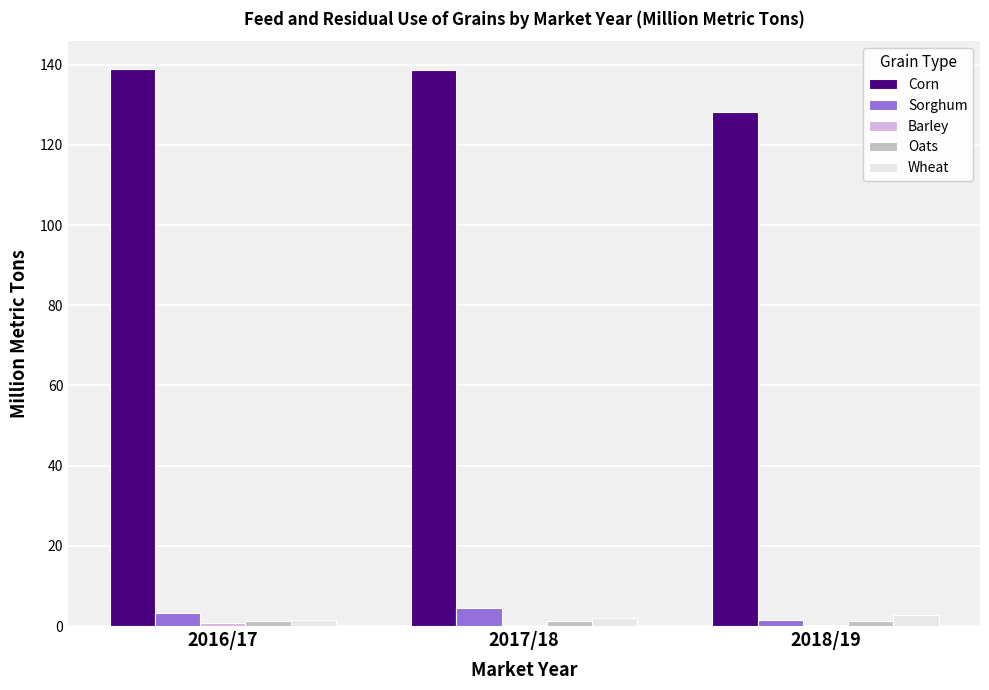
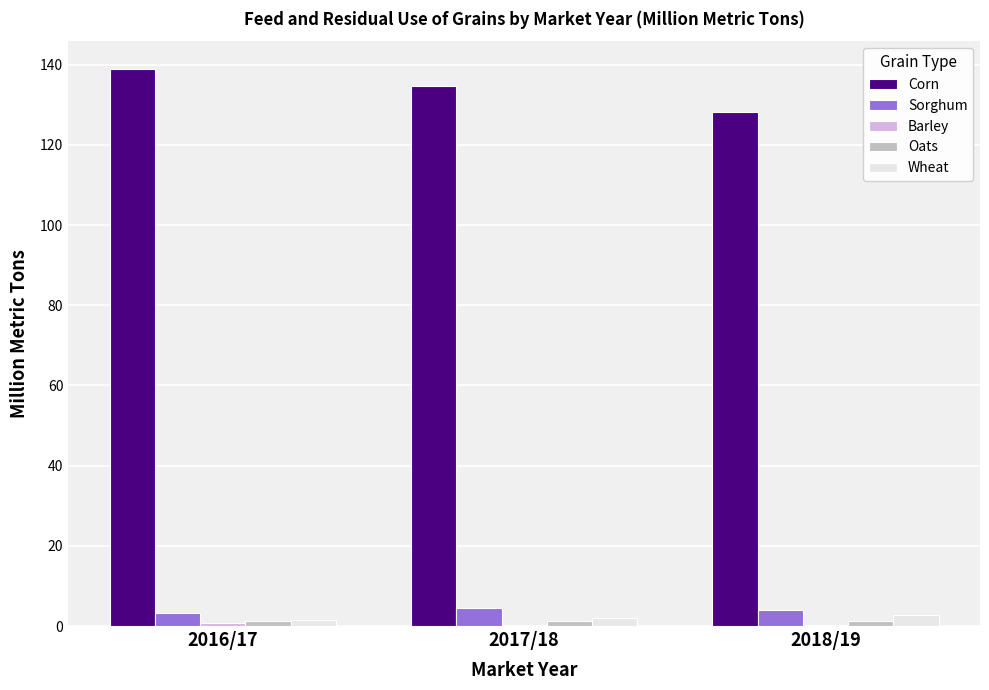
Corn, 2017/18: 139 -> 135
Sorghum, 2018/19: 1 -> 4
